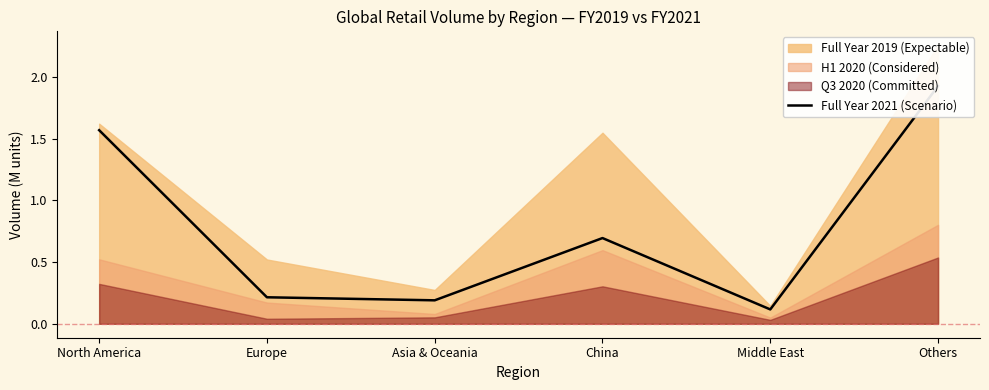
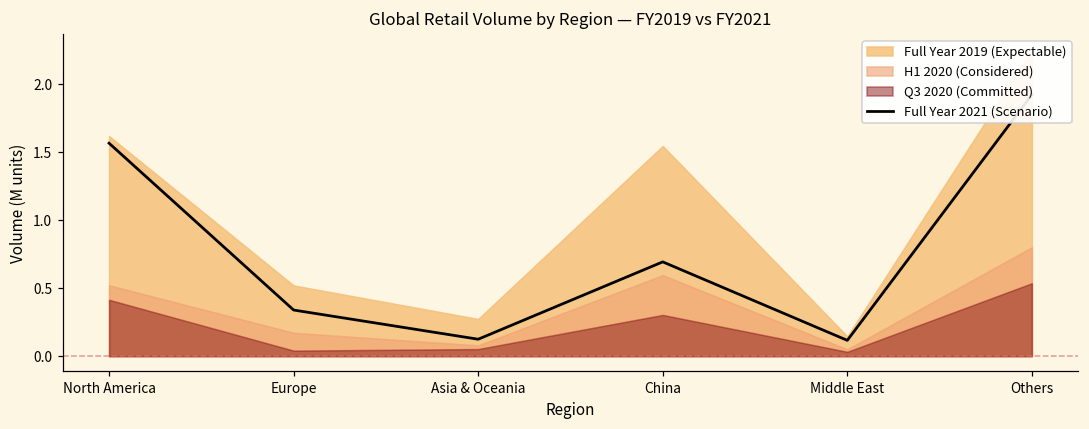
Q3 2020 (Committed), North America: 0.32 -> 0.41
Full Year 2021 (Scenario), Europe: 0.21 -> 0.34
Full Year 2021 (Scenario), Asia & Oceania: 0.19 -> 0.12
